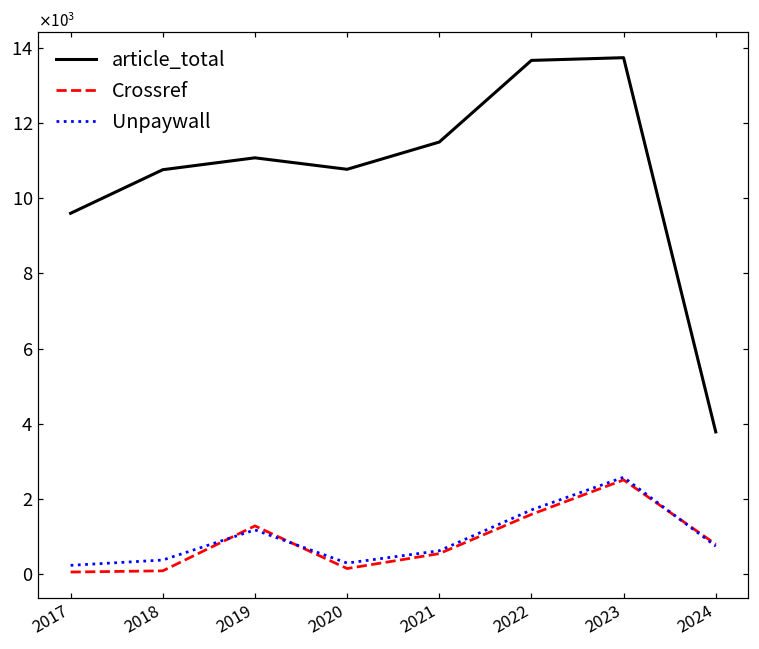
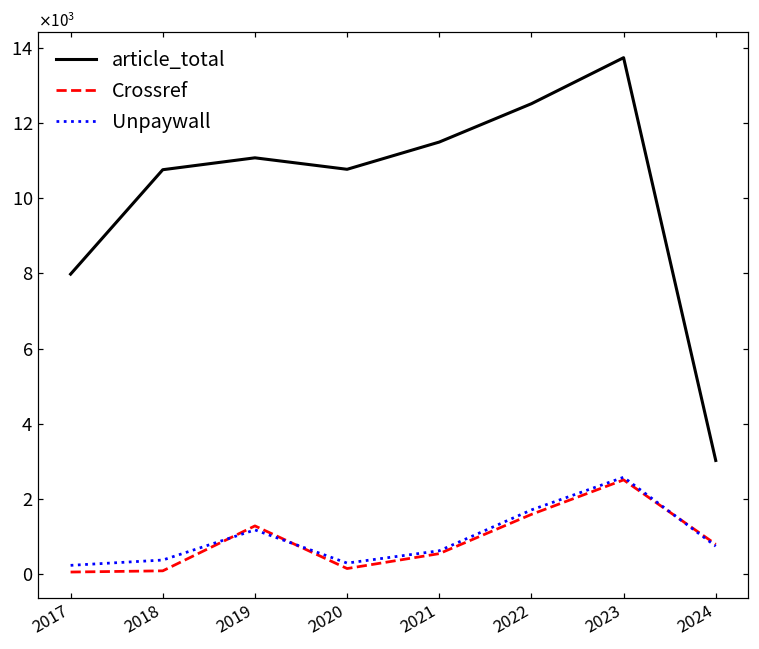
article_total, 2017: 9600 -> 8000
article_total, 2022: 13700 -> 12500
article_total, 2024: 3800 -> 3000
